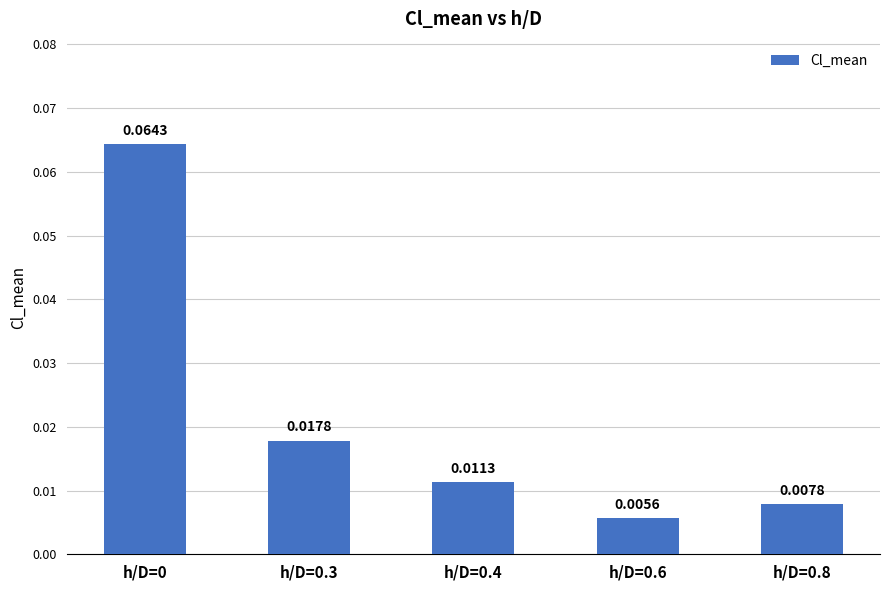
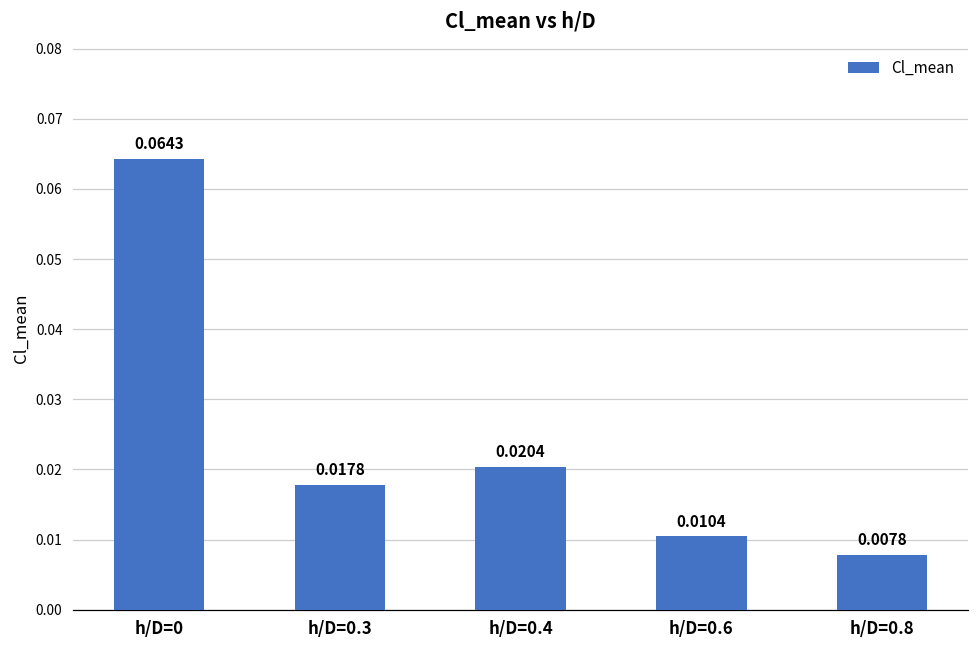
h/D=0.4: 0.0113 -> 0.0204
h/D=0.6: 0.0056 -> 0.0104
